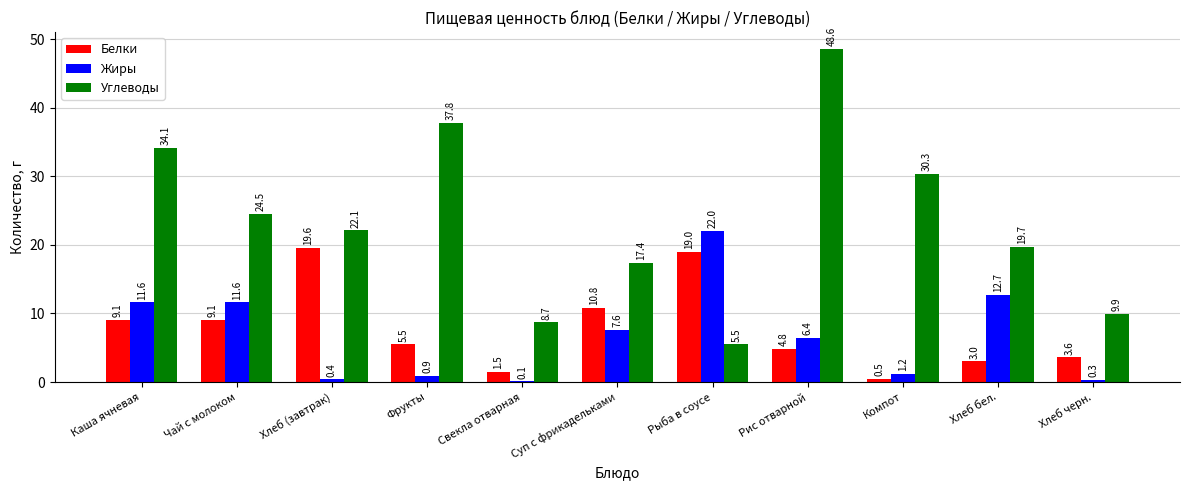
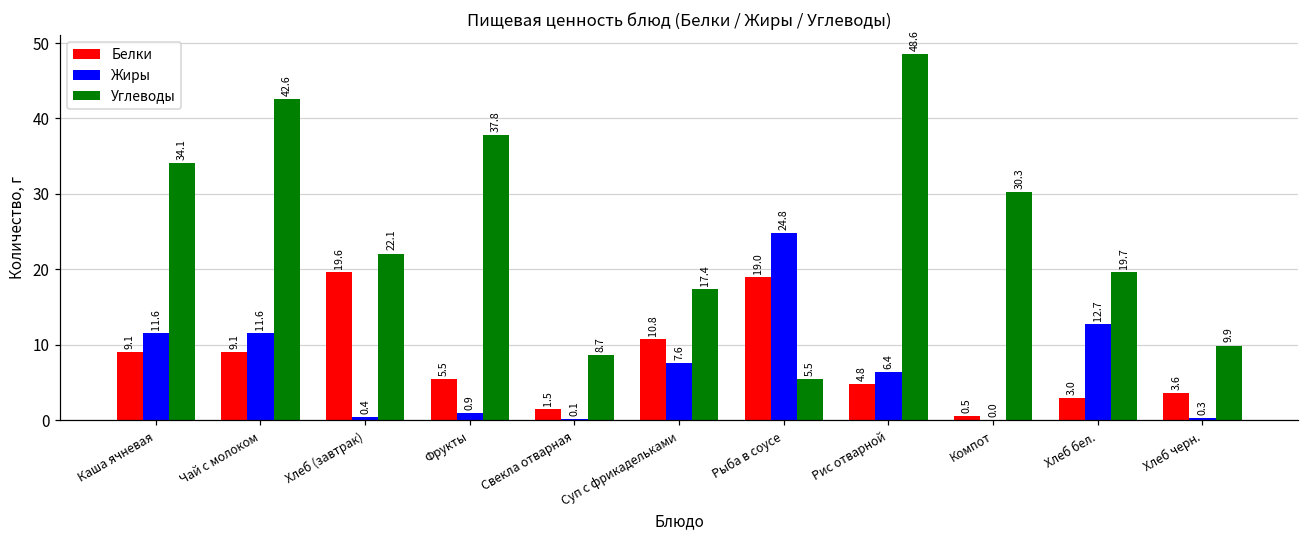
Углеводы, Чай с молоком: 24.5 -> 42.6
Жиры, Рыба в соусе: 22.0 -> 24.8
Жиры, Компот: 1.2 -> 0.0
